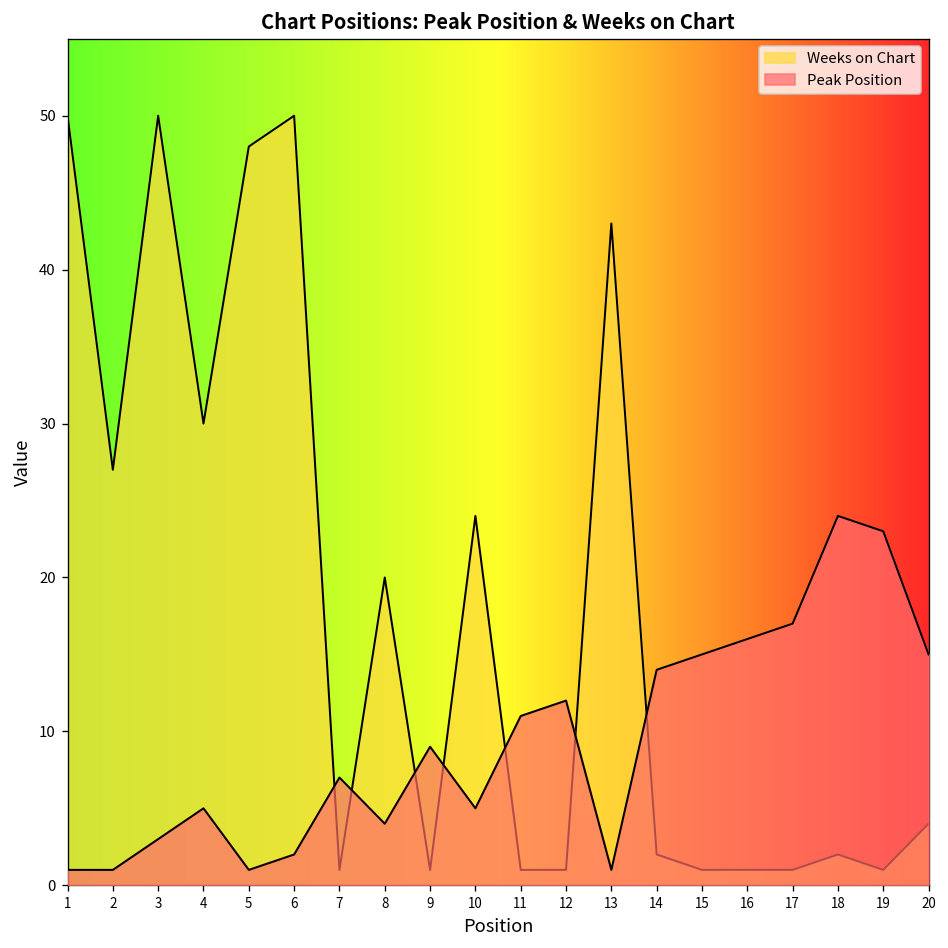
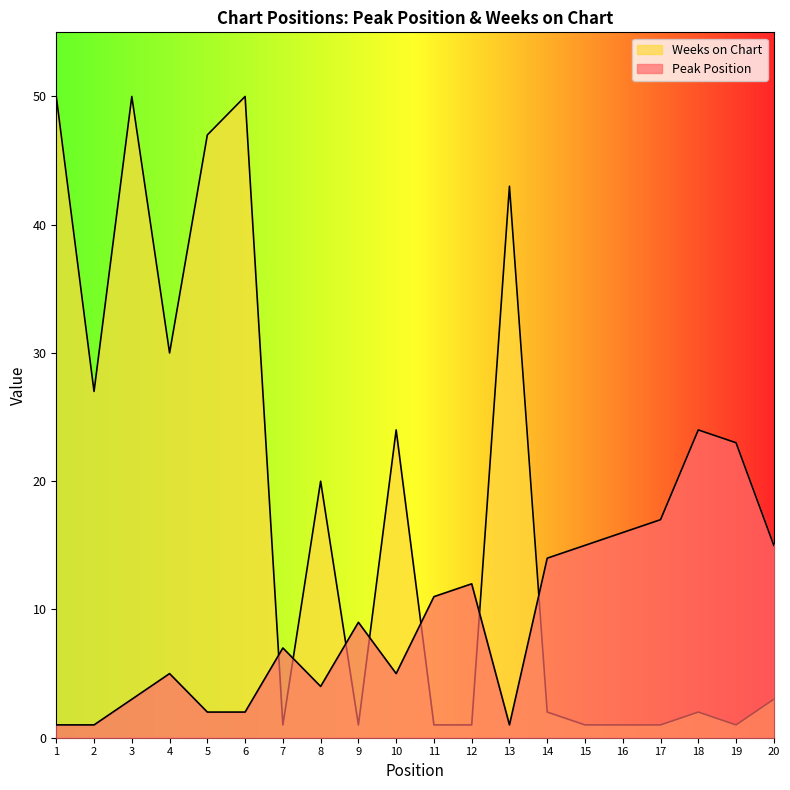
Weeks on Chart, 5: 48 -> 47
Peak Position, 5: 1 -> 2
Weeks on Chart, 20: 4 -> 3
